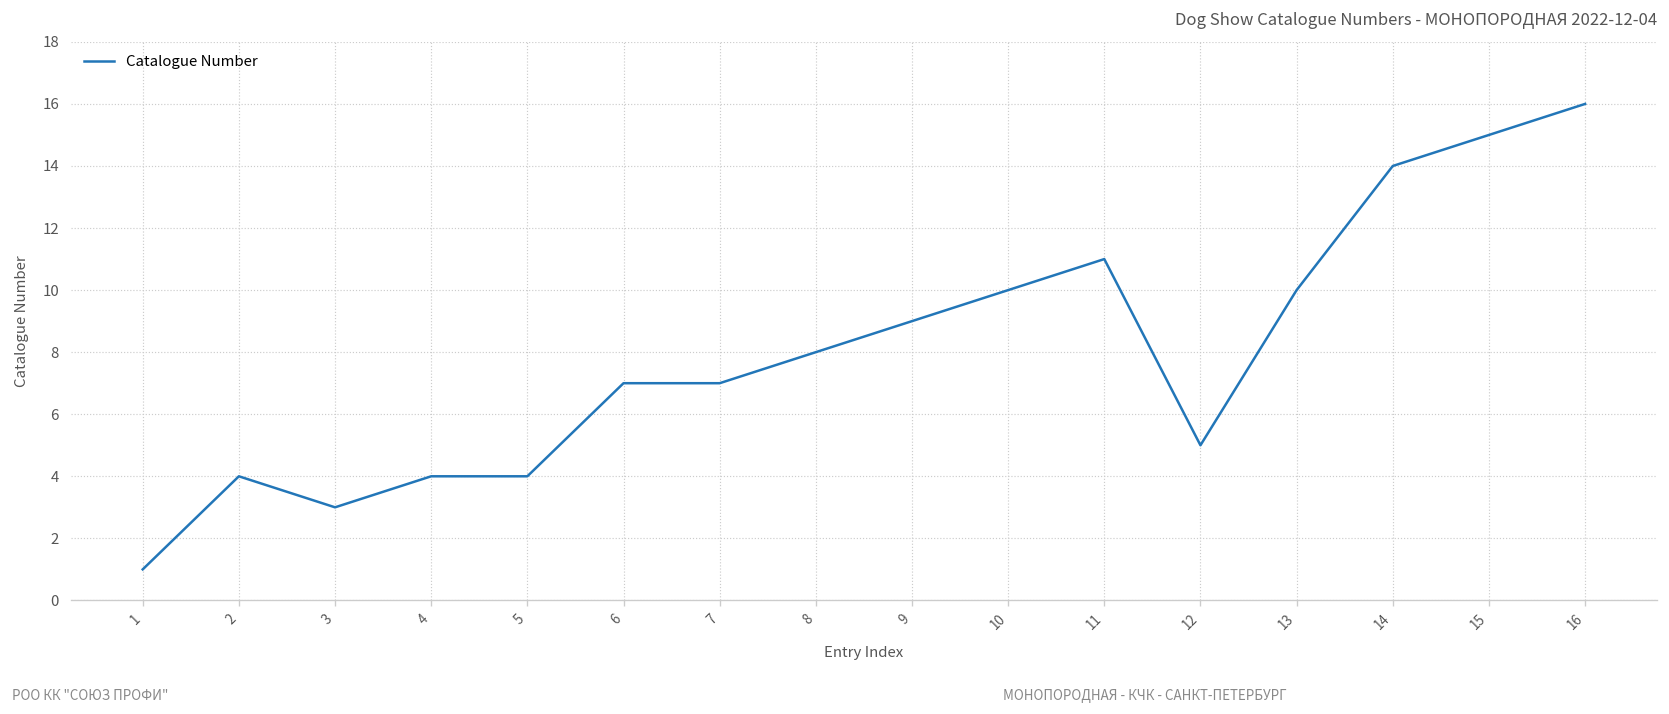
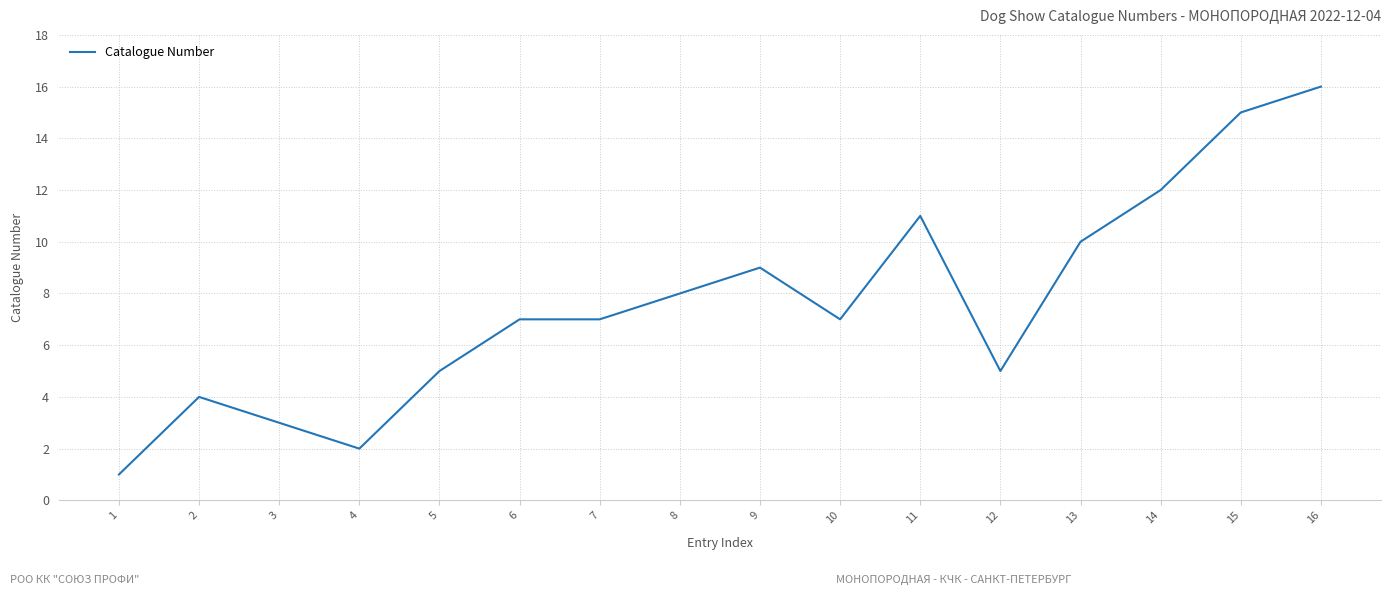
4: 4 -> 2
5: 4 -> 5
10: 10 -> 7
14: 14 -> 12
